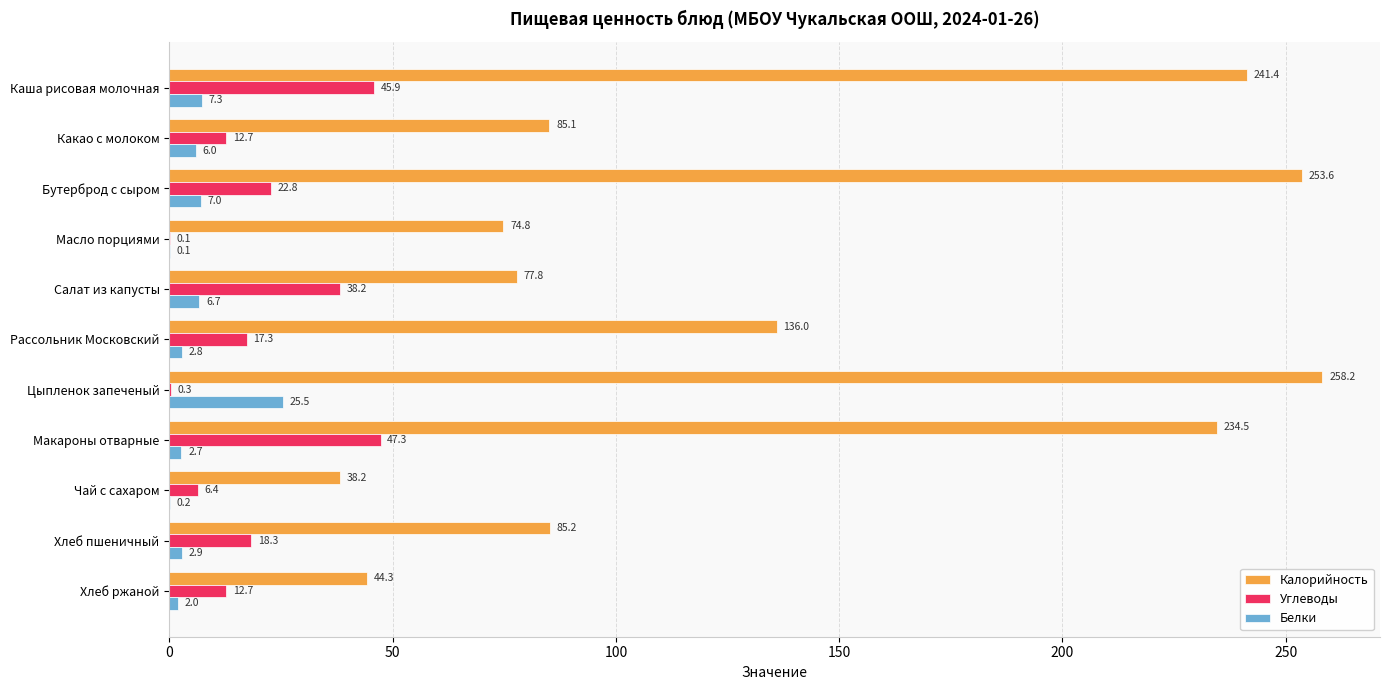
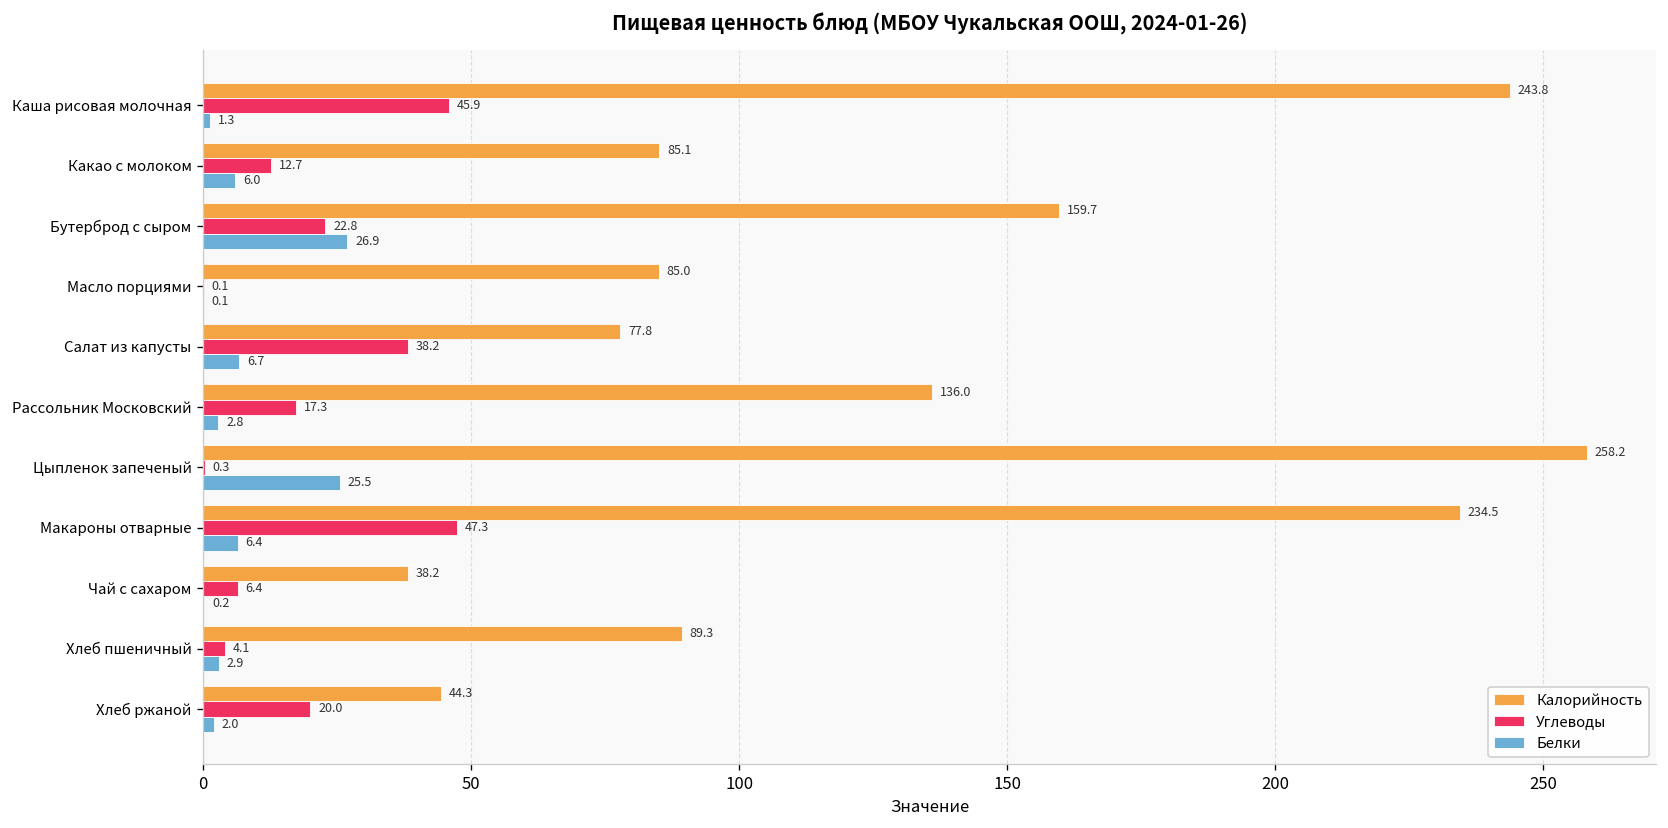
Калорийность, Каша рисовая молочная: 241.4 -> 243.8
Белки, Каша рисовая молочная: 7.3 -> 1.3
Калорийность, Бутерброд с сыром: 253.6 -> 159.7
Белки, Бутерброд с сыром: 7.0 -> 26.9
Калорийность, Масло порциями: 74.8 -> 85.0
Белки, Макароны отварные: 2.7 -> 6.4
Калорийность, Хлеб пшеничный: 85.2 -> 89.3
Углеводы, Хлеб пшеничный: 18.3 -> 4.1
Углеводы, Хлеб ржаной: 12.7 -> 20.0
